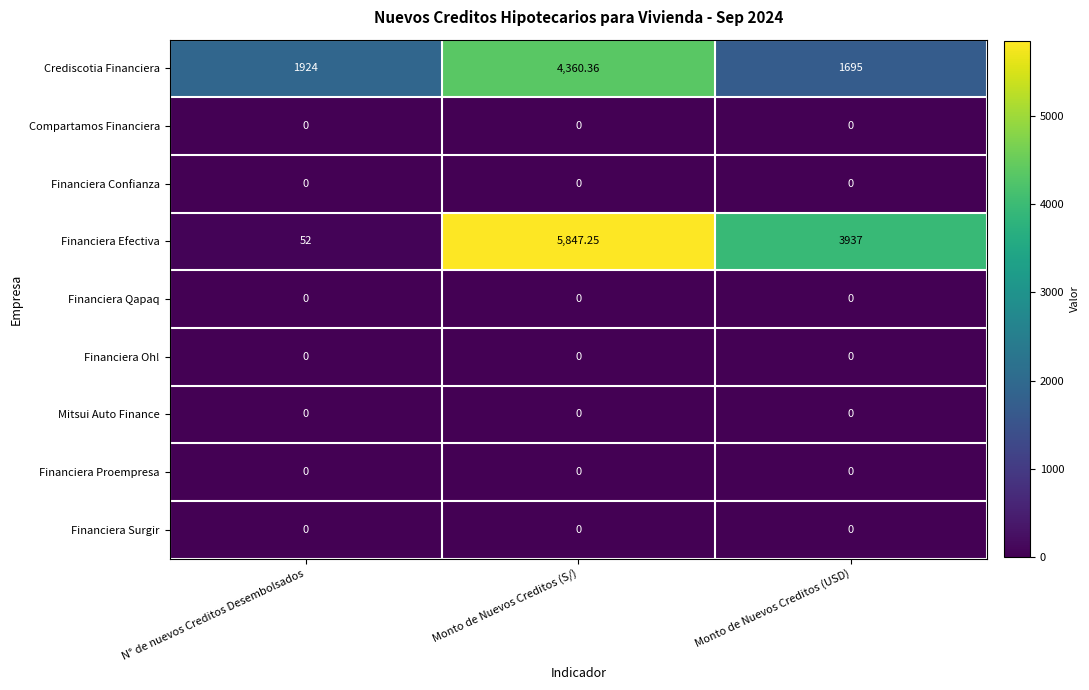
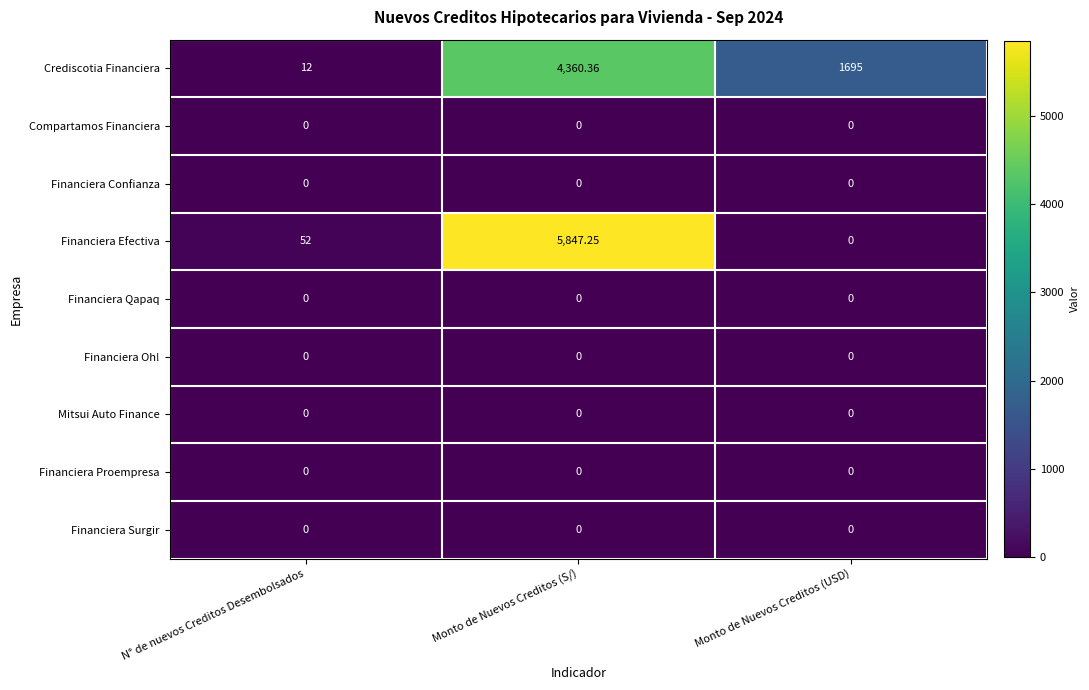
Crediscotia Financiera, N° de nuevos Creditos Desembolsados: 1924 -> 12
Financiera Efectiva, Monto de Nuevos Creditos (USD): 3937 -> 0
